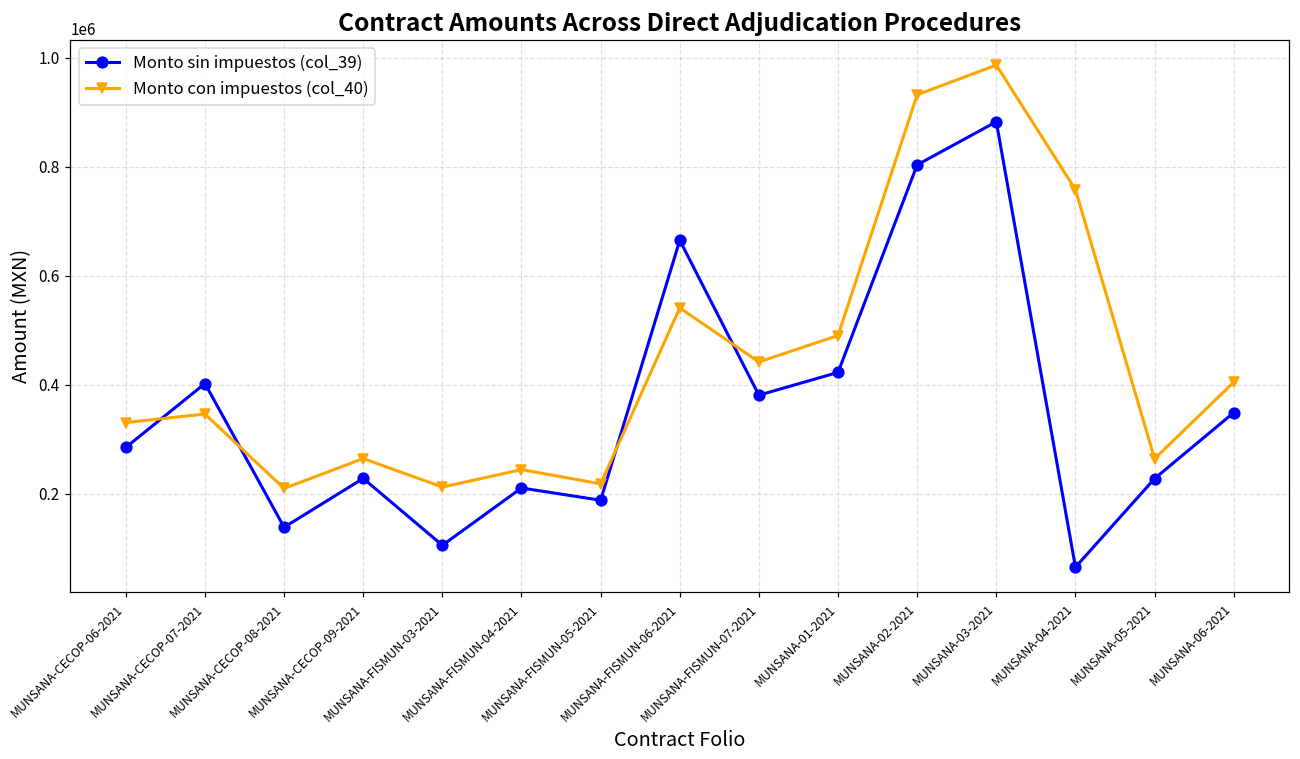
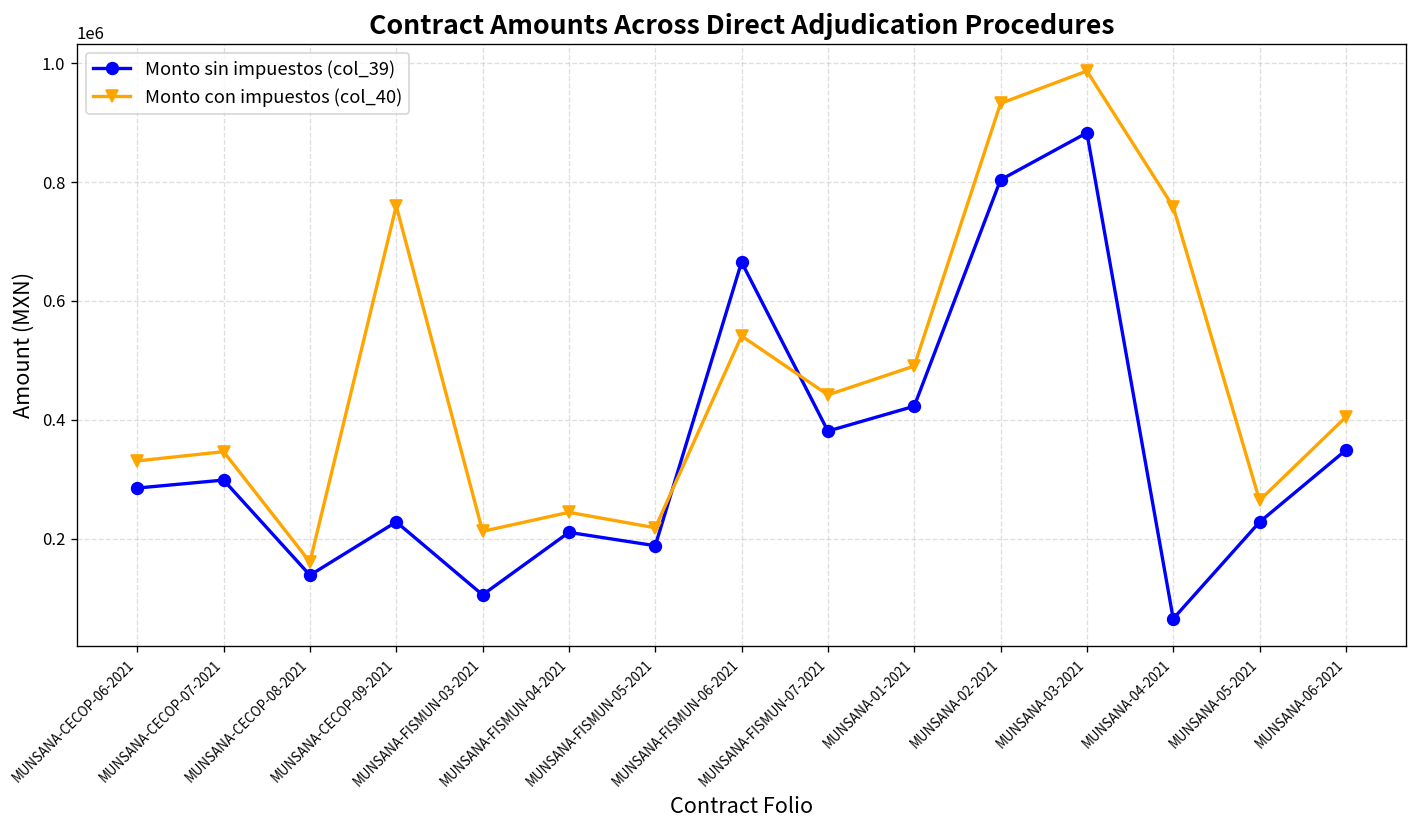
Monto sin impuestos (col_39), MUNSANA-CECOP-07-2021: 400000 -> 300000
Monto con impuestos (col_40), MUNSANA-CECOP-08-2021: 210000 -> 160000
Monto con impuestos (col_40), MUNSANA-CECOP-09-2021: 260000 -> 760000
